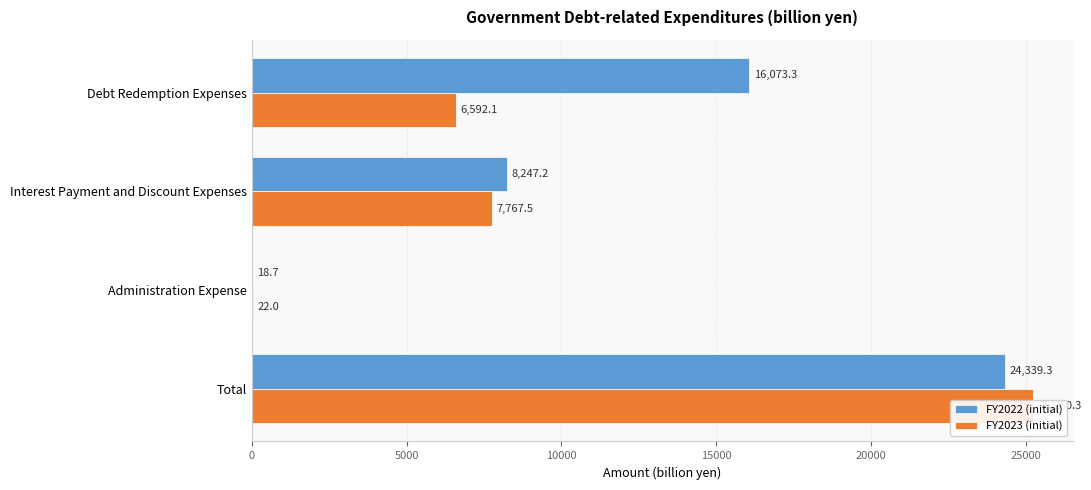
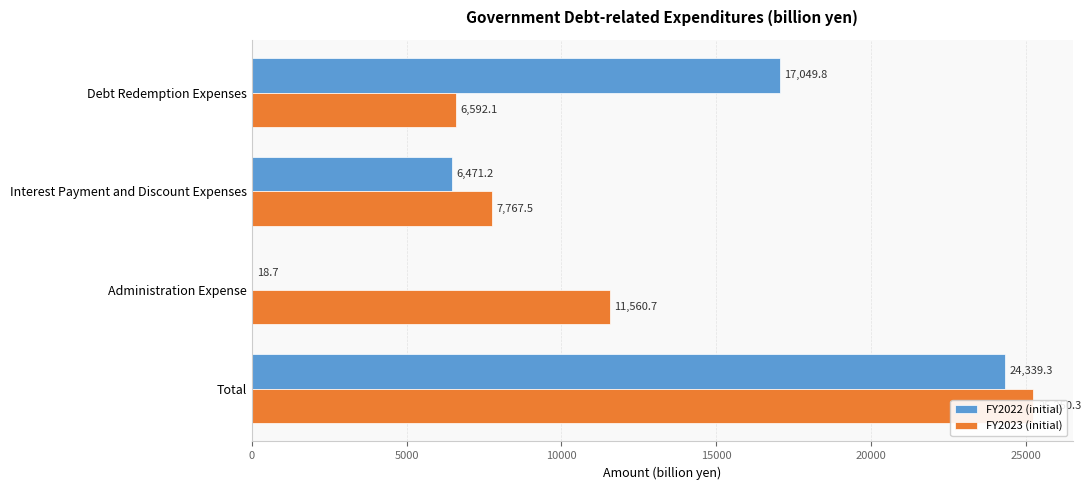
FY2022 (initial), Debt Redemption Expenses: 16,073.3 -> 17,049.8
FY2022 (initial), Interest Payment and Discount Expenses: 8,247.2 -> 6,471.2
FY2023 (initial), Administration Expense: 22.0 -> 11,560.7
